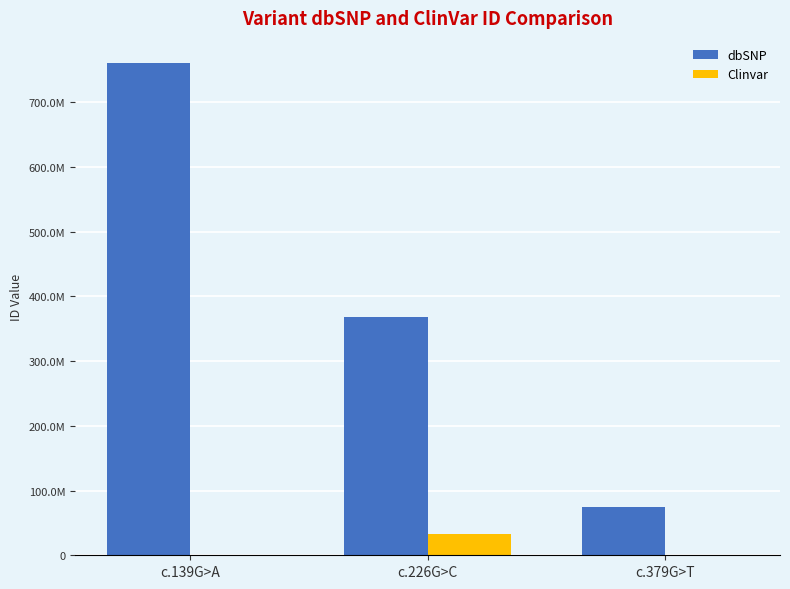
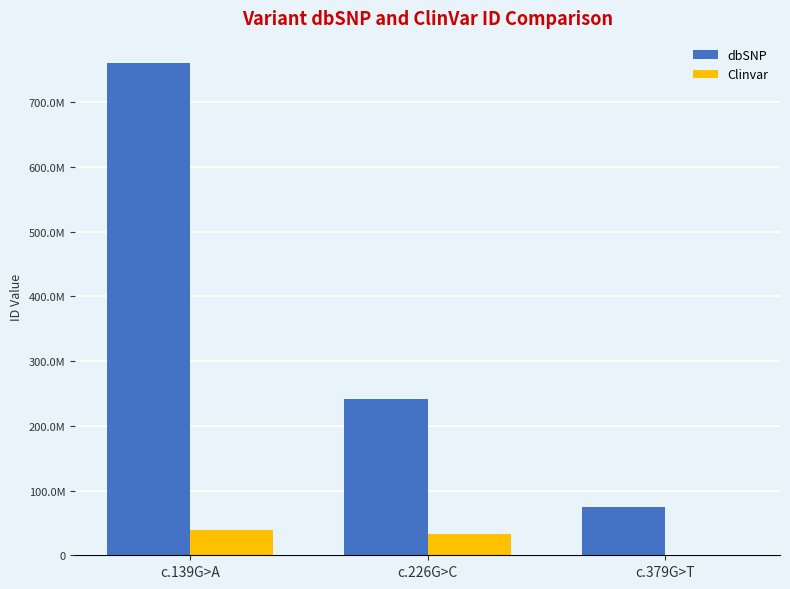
Clinvar, c.139G>A: 0 -> 40000000
dbSNP, c.226G>C: 370000000 -> 240000000
